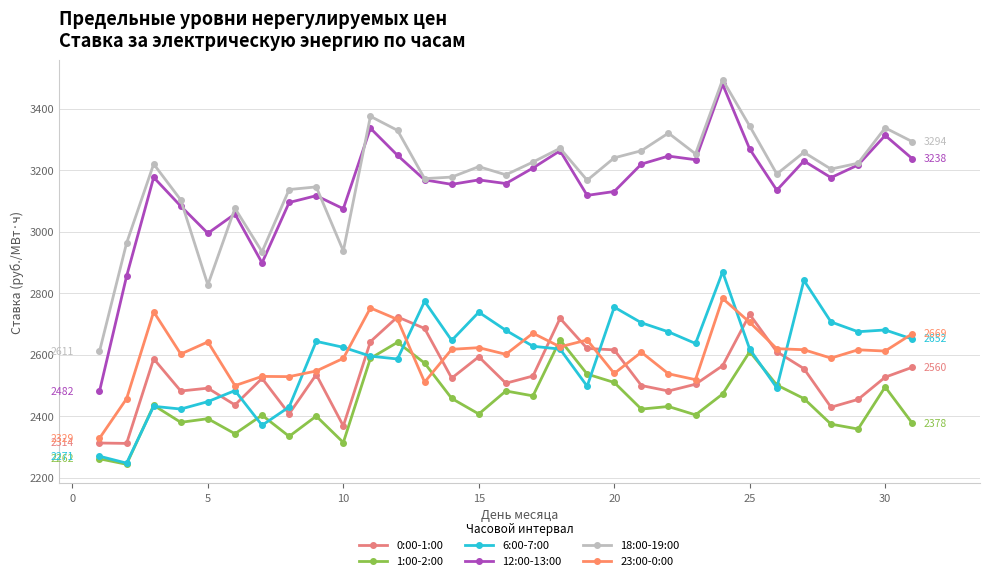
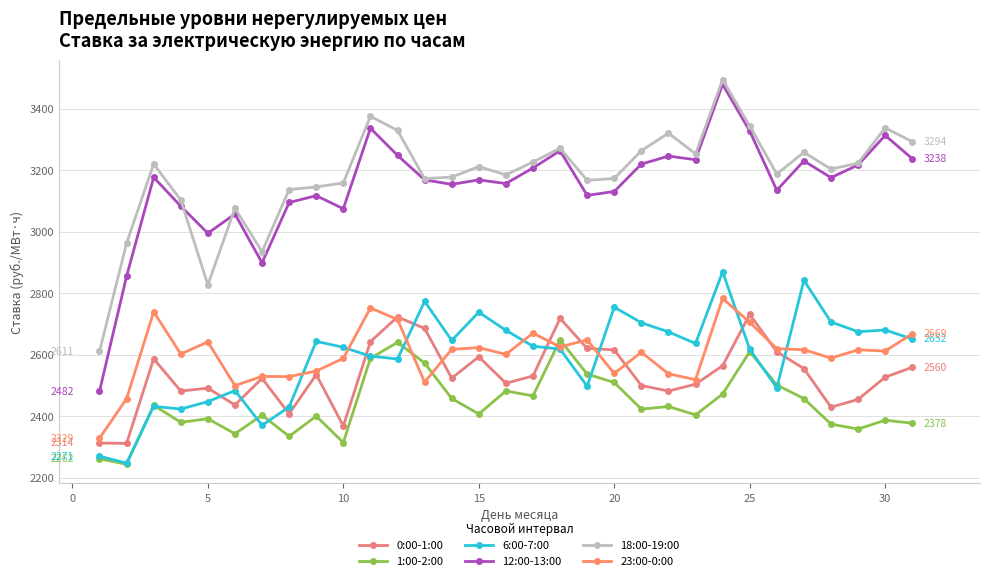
18:00-19:00, 10: 2940 -> 3160
18:00-19:00, 20: 3240 -> 3170
12:00-13:00, 25: 3270 -> 3330
1:00-2:00, 30: 2500 -> 2390
